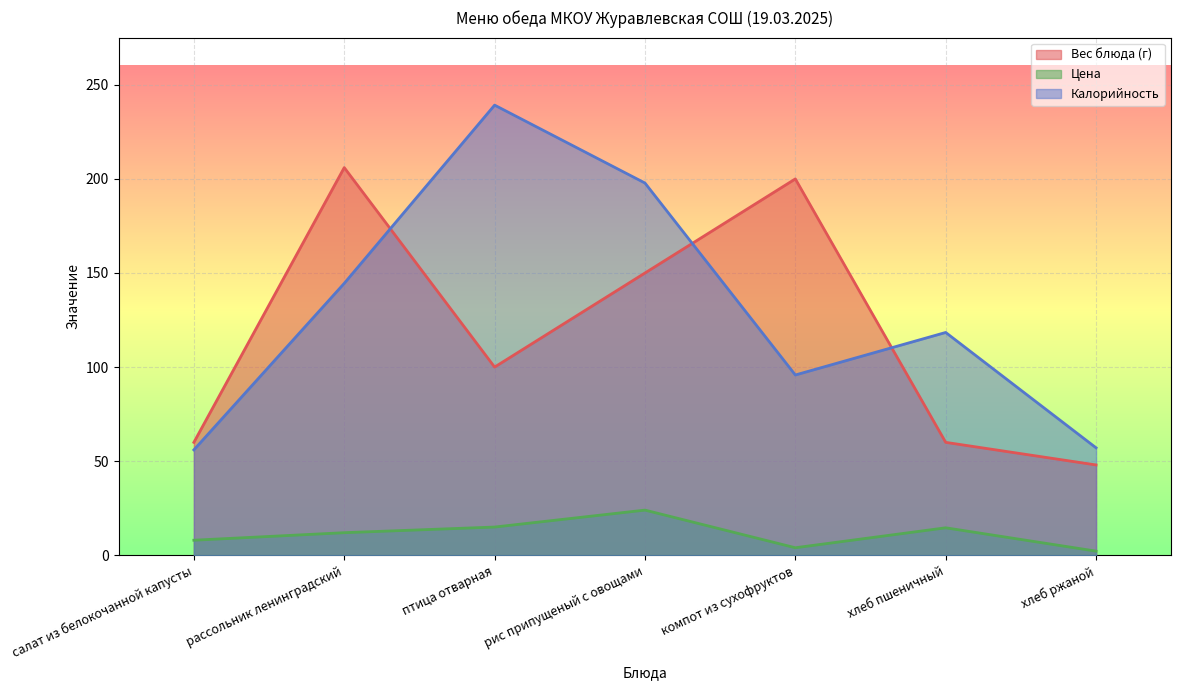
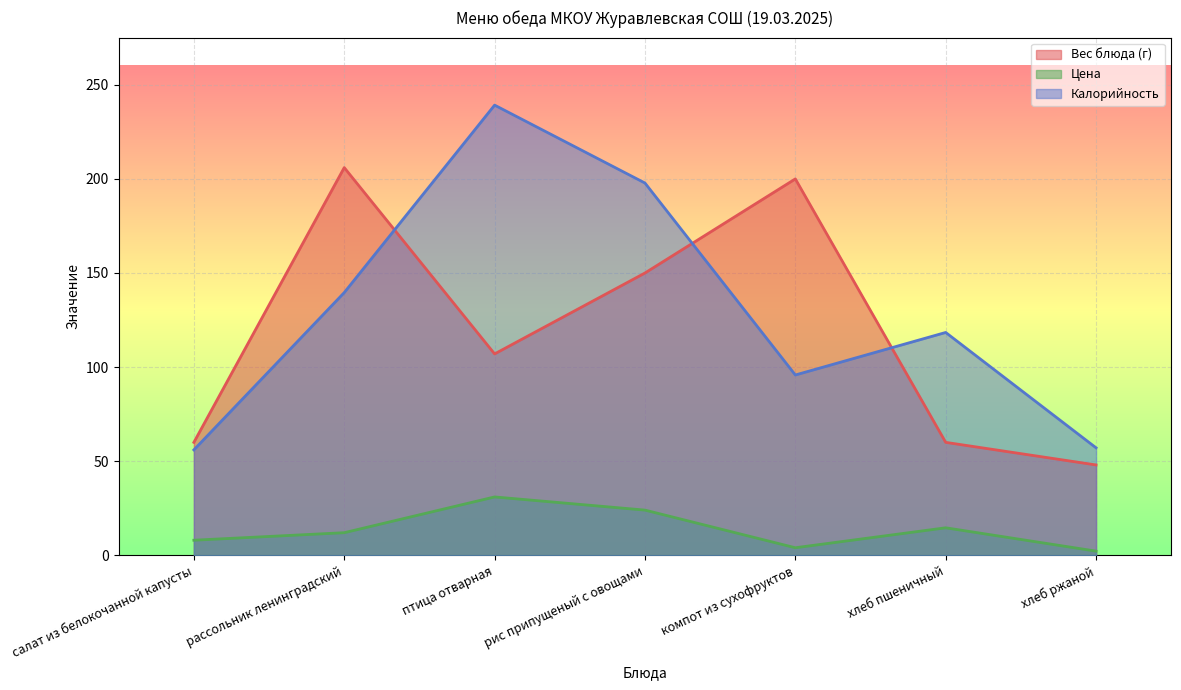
Калорийность, рассольник ленинградский: 145 -> 140
Вес блюда (г), птица отварная: 100 -> 107
Цена, птица отварная: 15 -> 31
